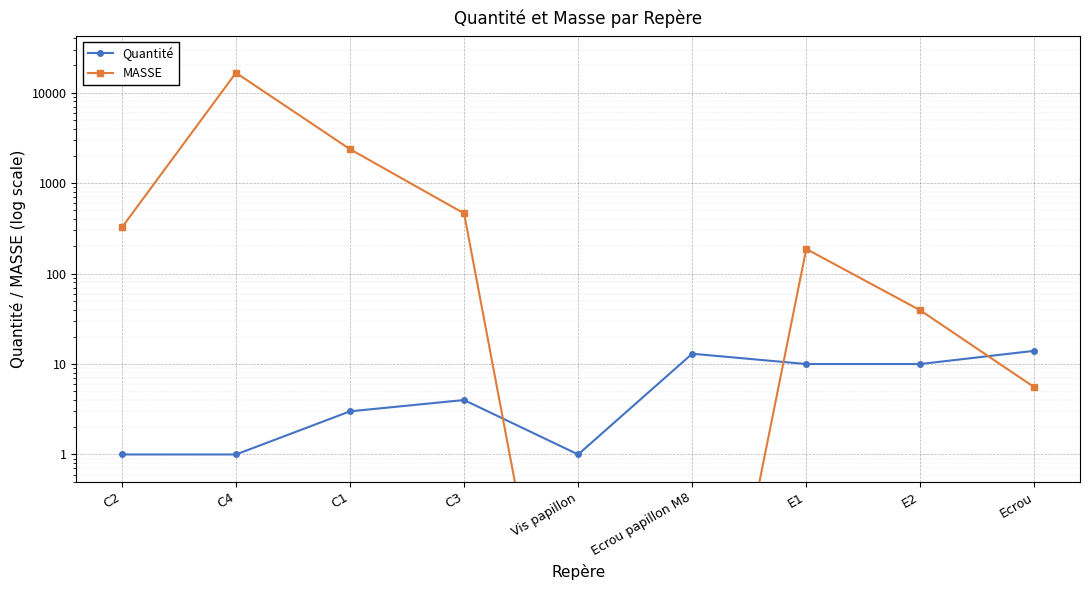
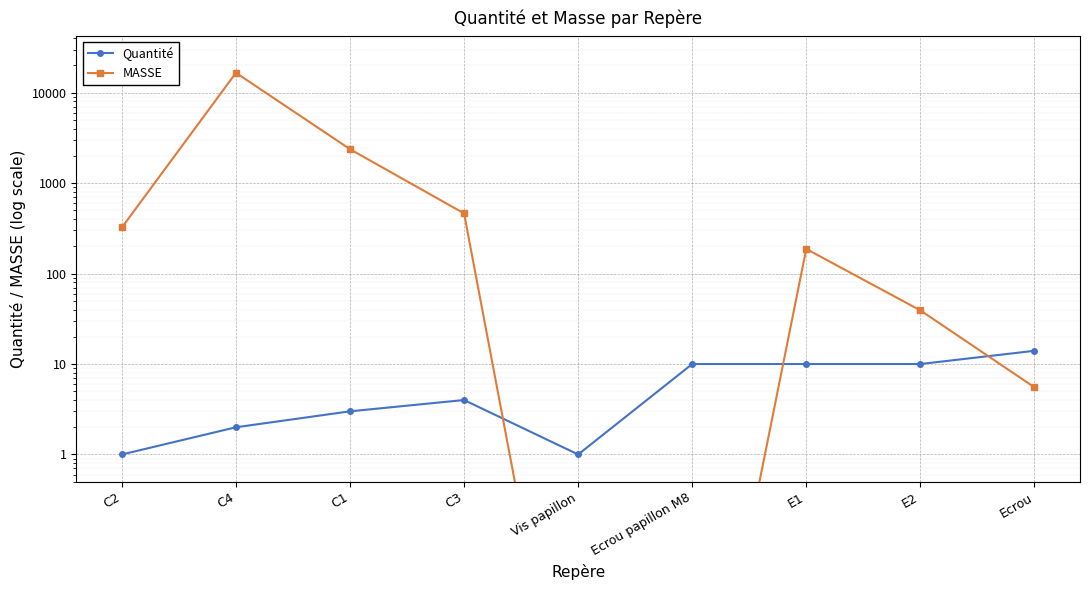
Quantité, C4: 1 -> 2
Quantité, Ecrou papillon M8: 13 -> 10
